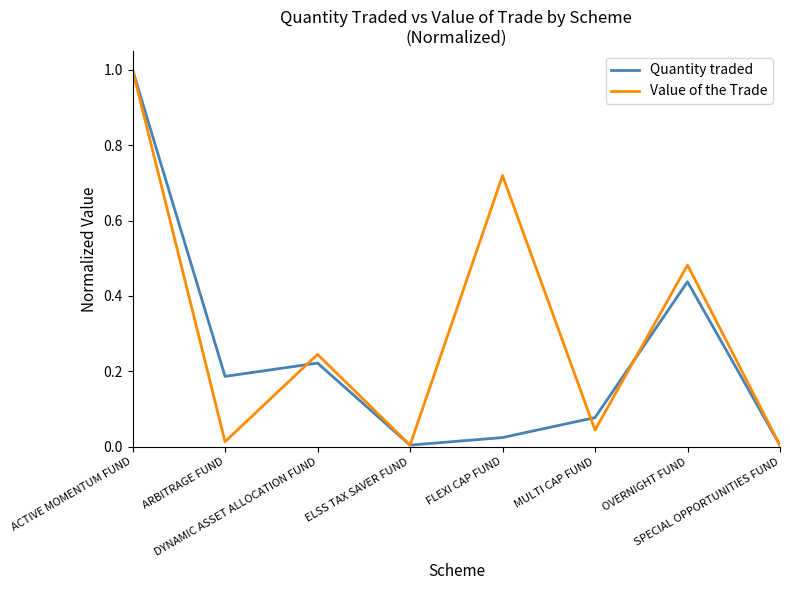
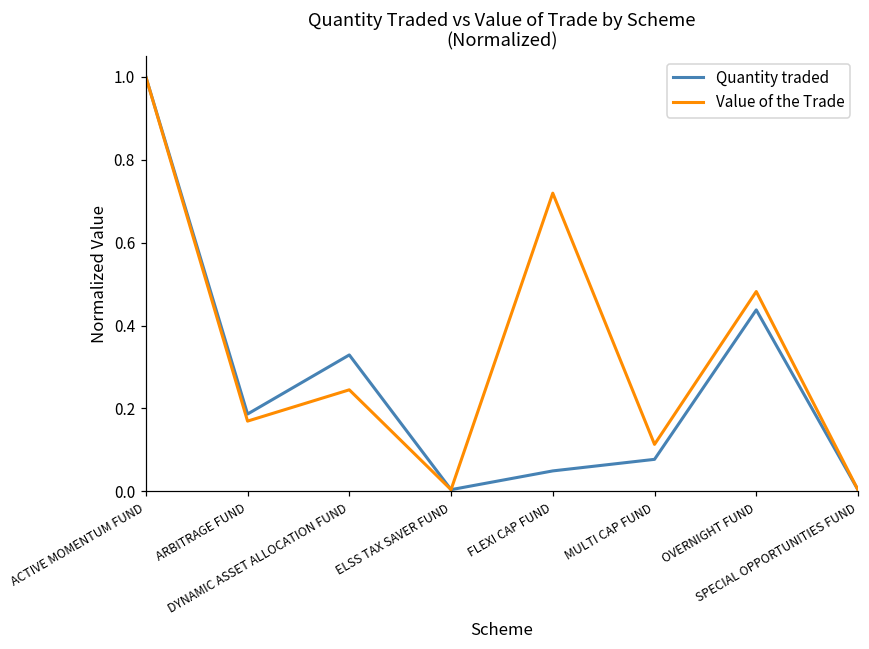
Value of the Trade, ARBITRAGE FUND: 0.01 -> 0.17
Quantity traded, DYNAMIC ASSET ALLOCATION FUND: 0.22 -> 0.33
Quantity traded, FLEXI CAP FUND: 0.02 -> 0.05
Value of the Trade, MULTI CAP FUND: 0.04 -> 0.11
